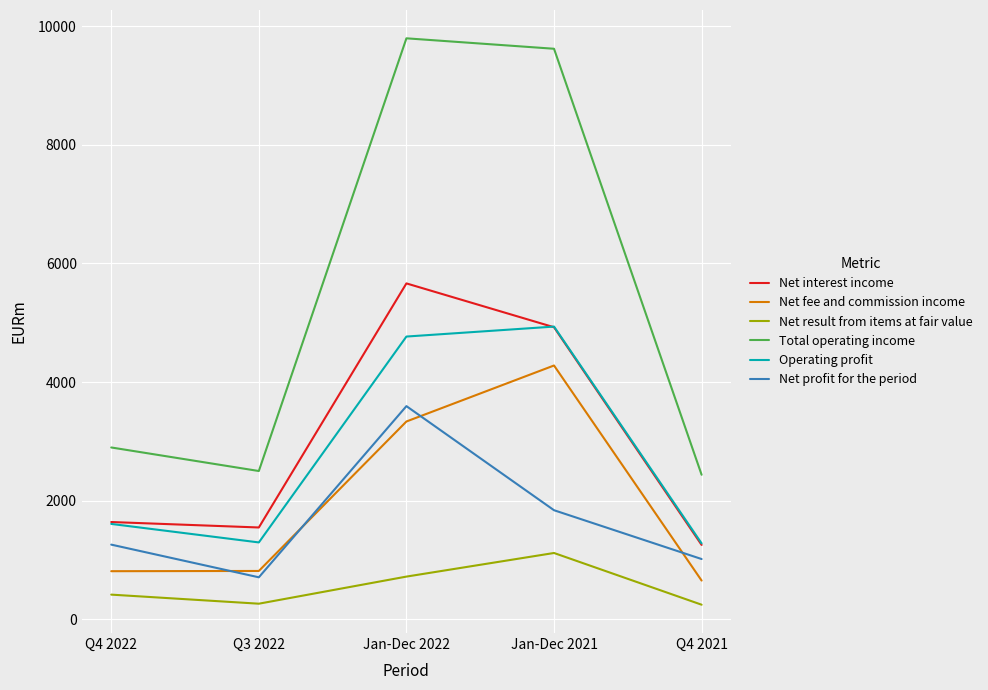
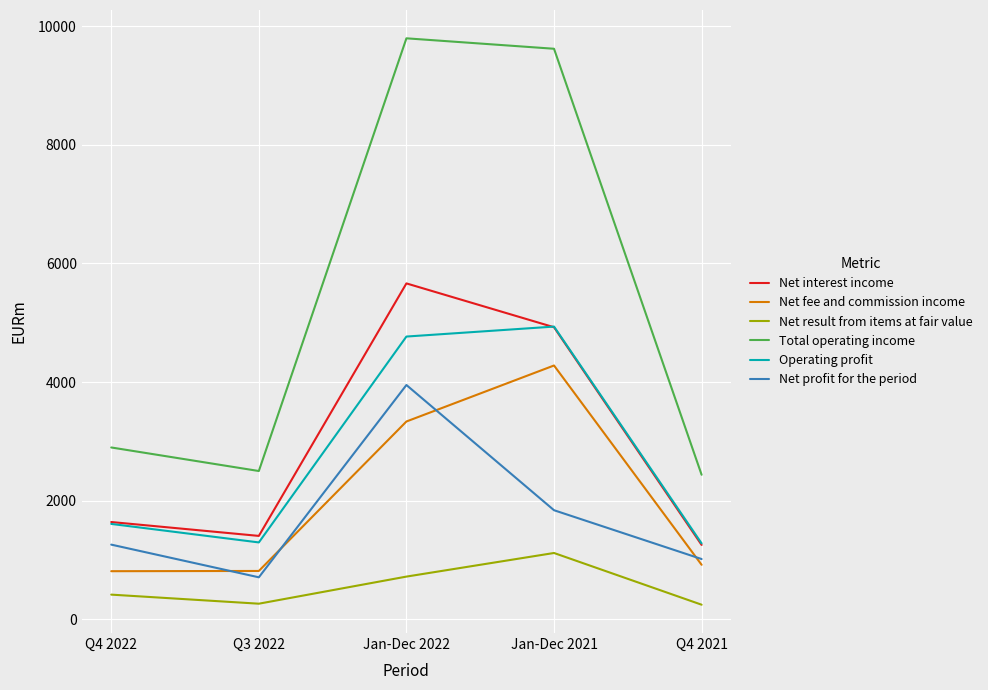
Net interest income, Q3 2022: 1500 -> 1400
Net profit for the period, Jan-Dec 2022: 3600 -> 4000
Net fee and commission income, Q4 2021: 700 -> 900
